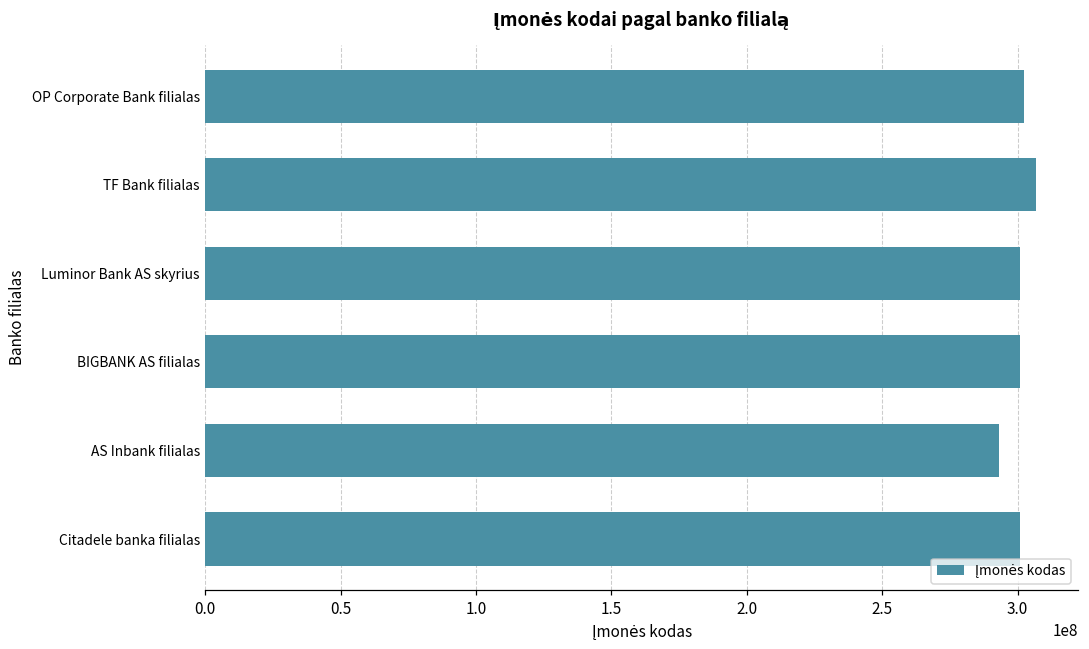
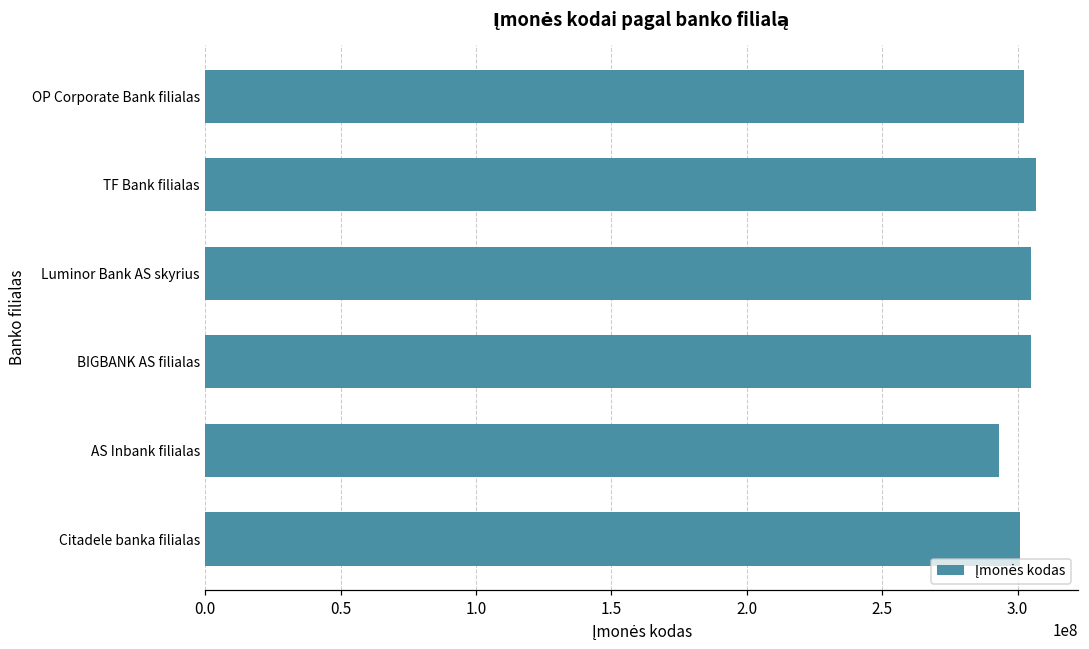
Luminor Bank AS skyrius: 301000000 -> 305000000
BIGBANK AS filialas: 301000000 -> 305000000
